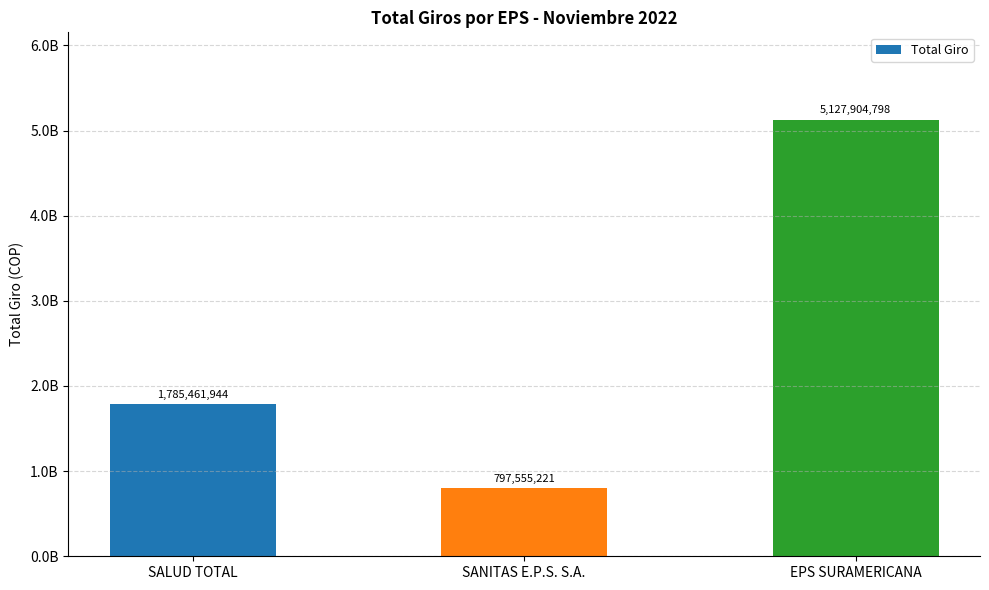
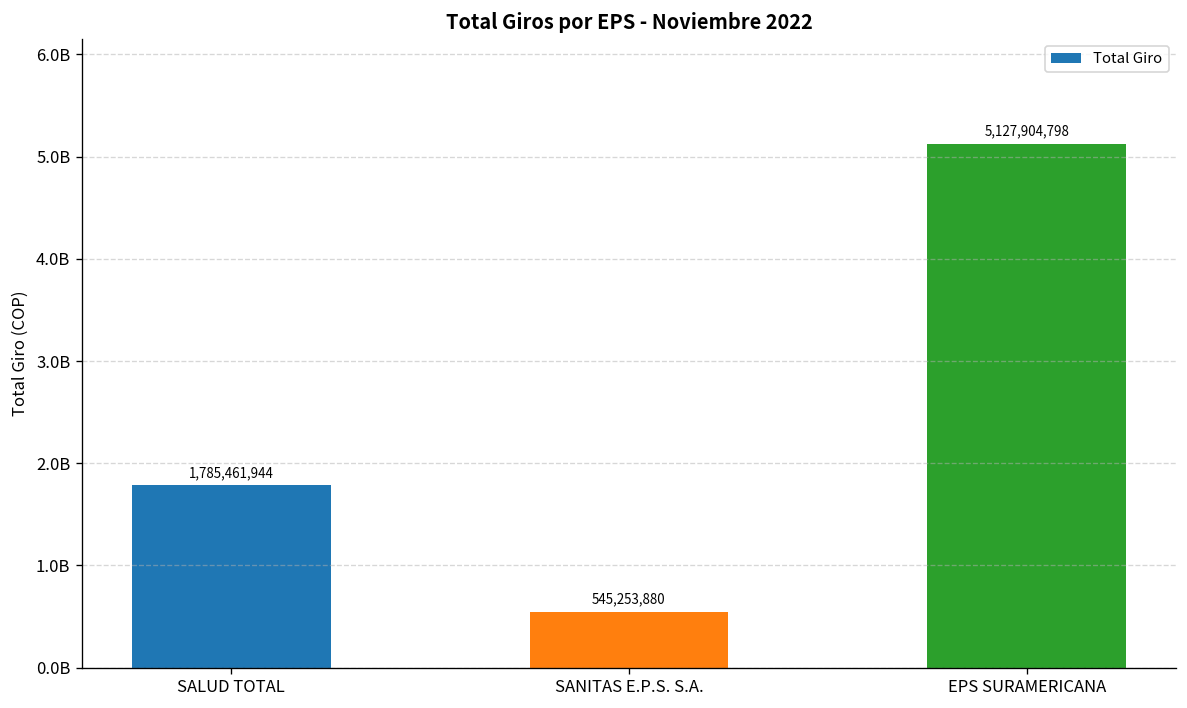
SANITAS E.P.S. S.A.: 797,555,221 -> 545,253,880
